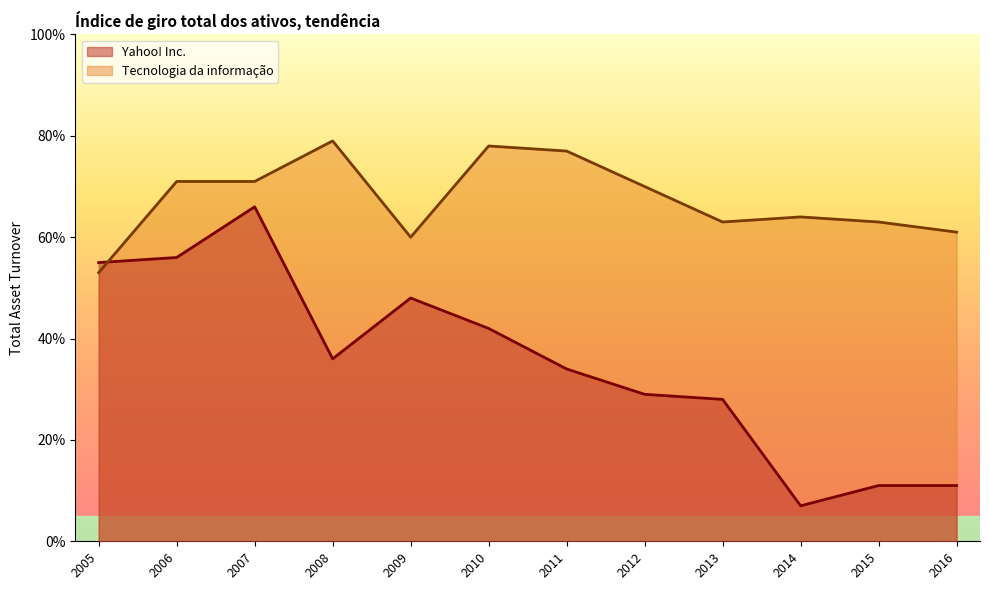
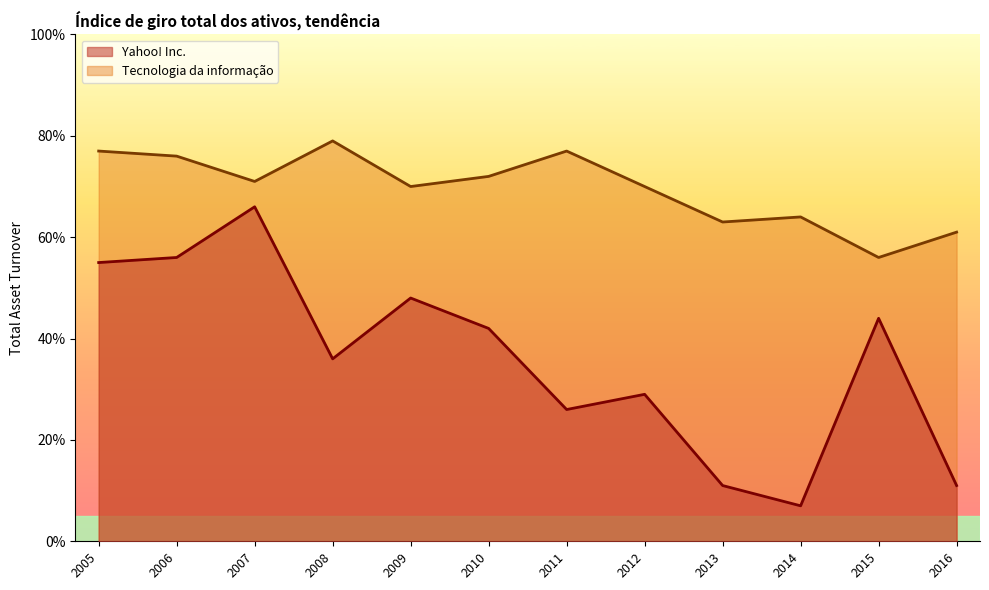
Tecnologia da informação, 2005: 53% -> 77%
Tecnologia da informação, 2006: 71% -> 76%
Tecnologia da informação, 2009: 60% -> 70%
Tecnologia da informação, 2010: 78% -> 72%
Yahoo! Inc., 2011: 34% -> 26%
Yahoo! Inc., 2013: 28% -> 11%
Yahoo! Inc., 2015: 11% -> 44%
Tecnologia da informação, 2015: 63% -> 56%
